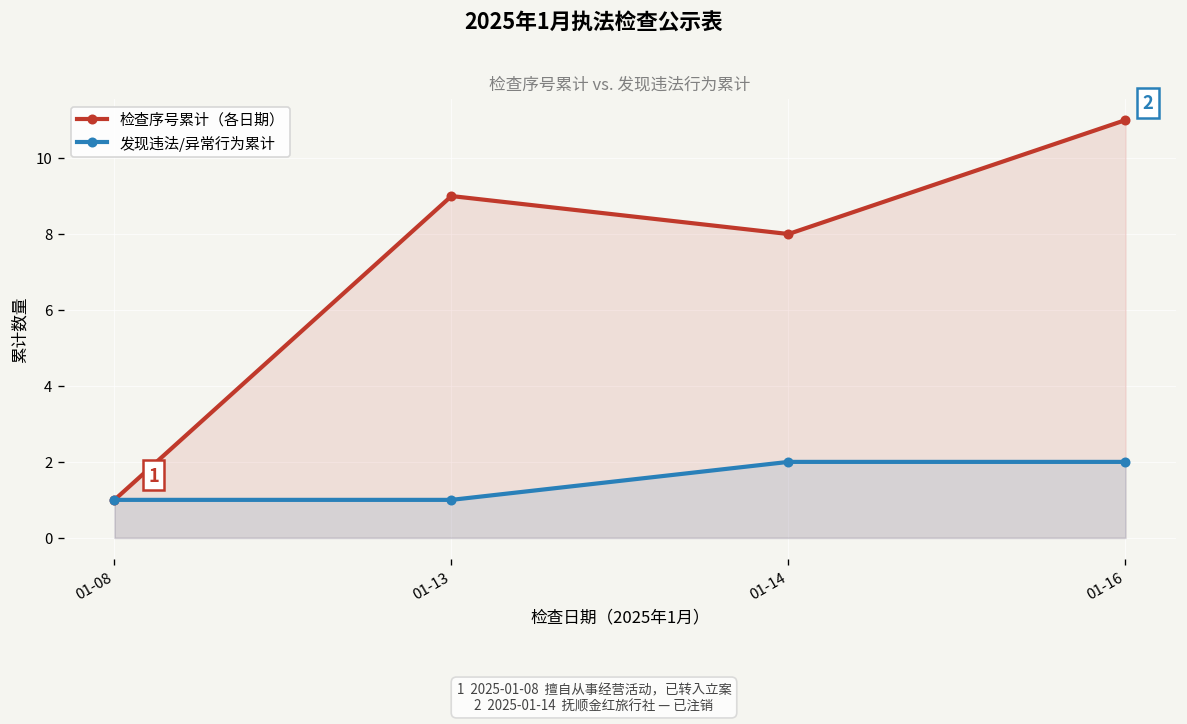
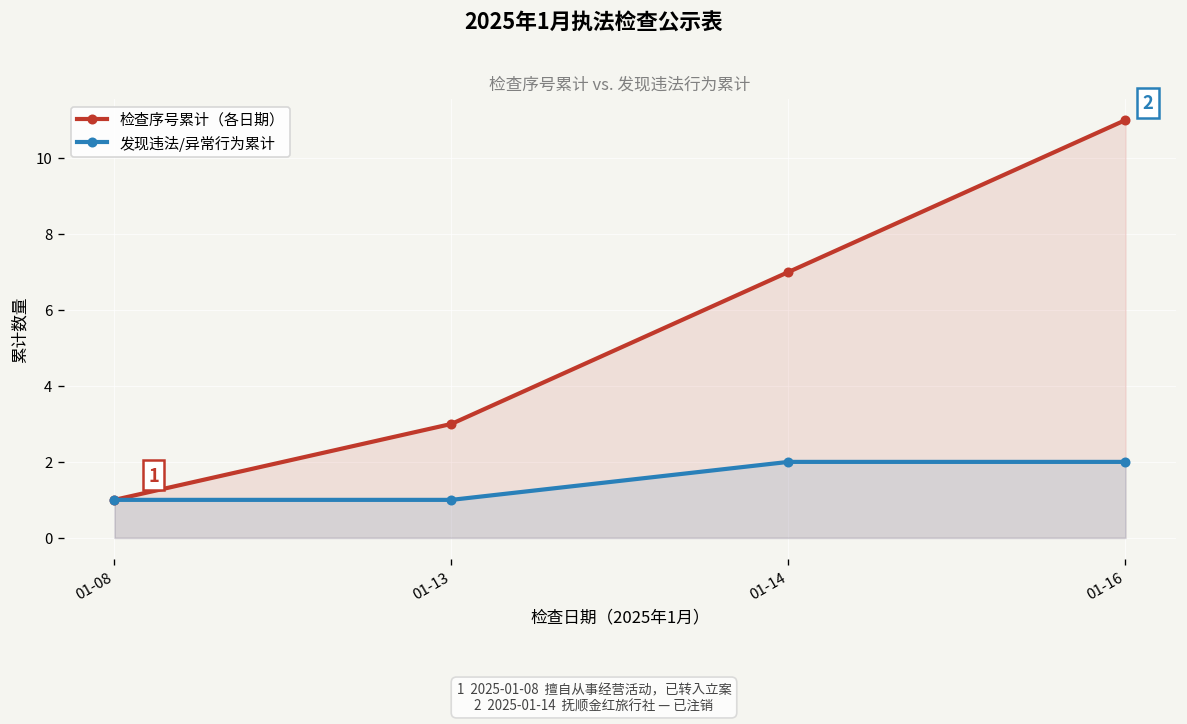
检查序号累计（各日期）, 01-13: 9 -> 3
检查序号累计（各日期）, 01-14: 8 -> 7
